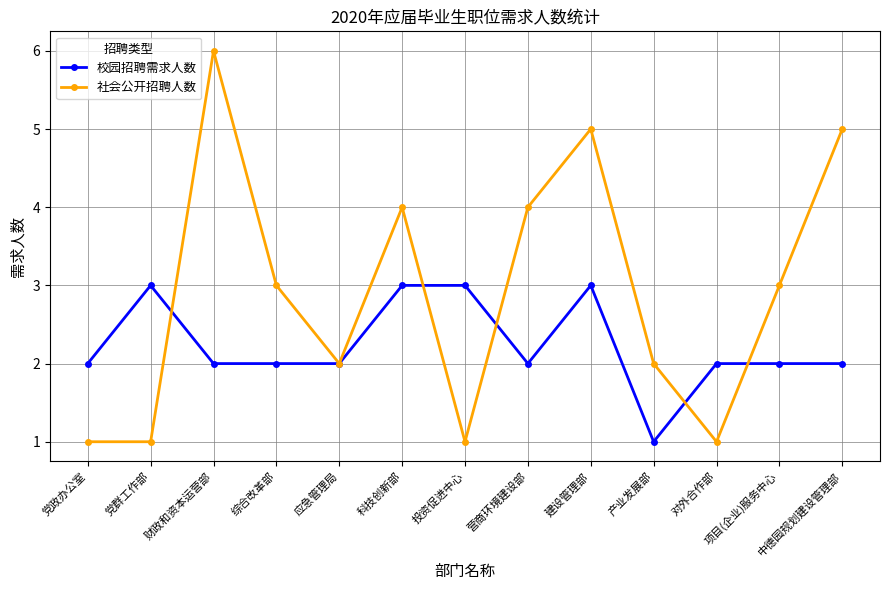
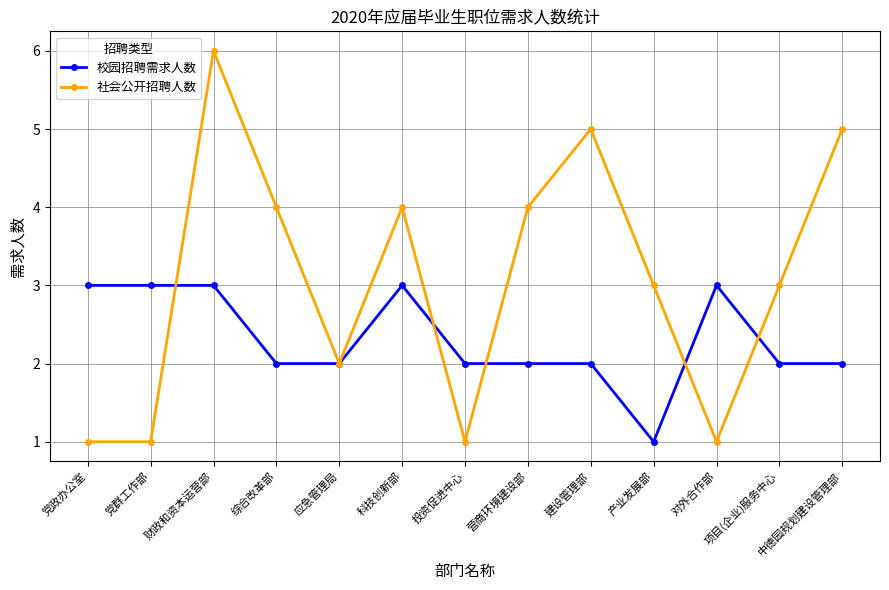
校园招聘需求人数, 党政办公室: 2 -> 3
校园招聘需求人数, 财政和资本运营部: 2 -> 3
社会公开招聘人数, 综合改革部: 3 -> 4
校园招聘需求人数, 投资促进中心: 3 -> 2
校园招聘需求人数, 建设管理部: 3 -> 2
社会公开招聘人数, 产业发展部: 2 -> 3
校园招聘需求人数, 对外合作部: 2 -> 3
